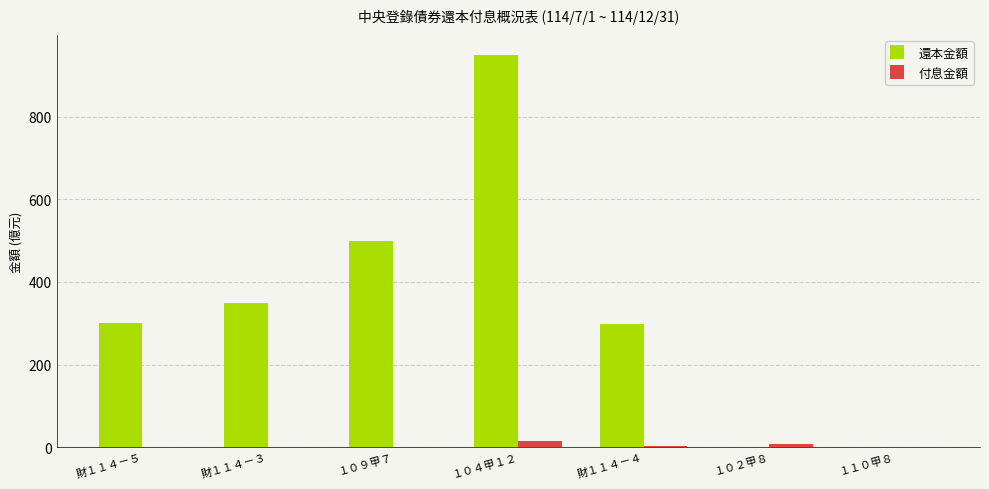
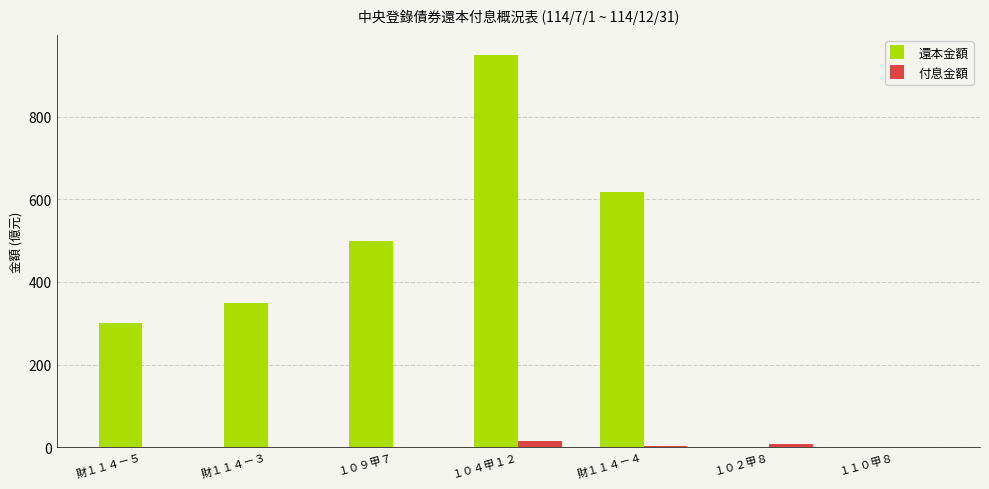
還本金額, 財１１４－４: 300 -> 620
